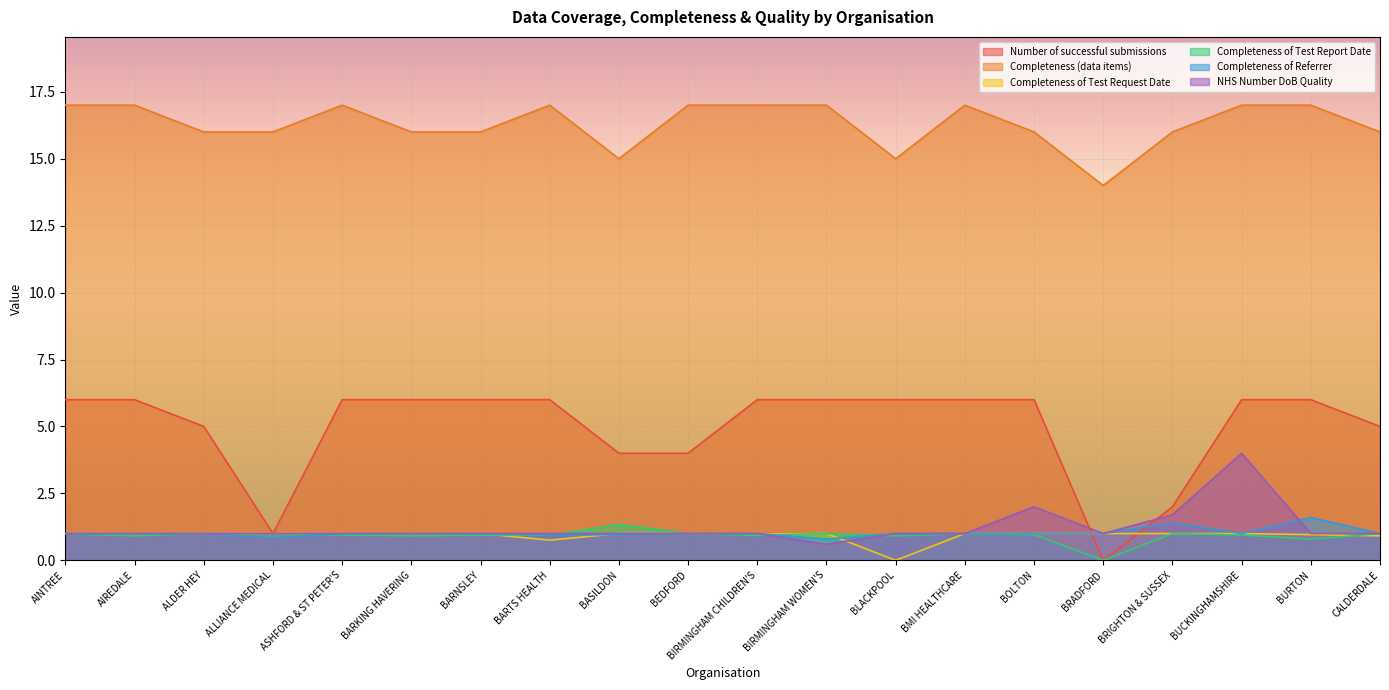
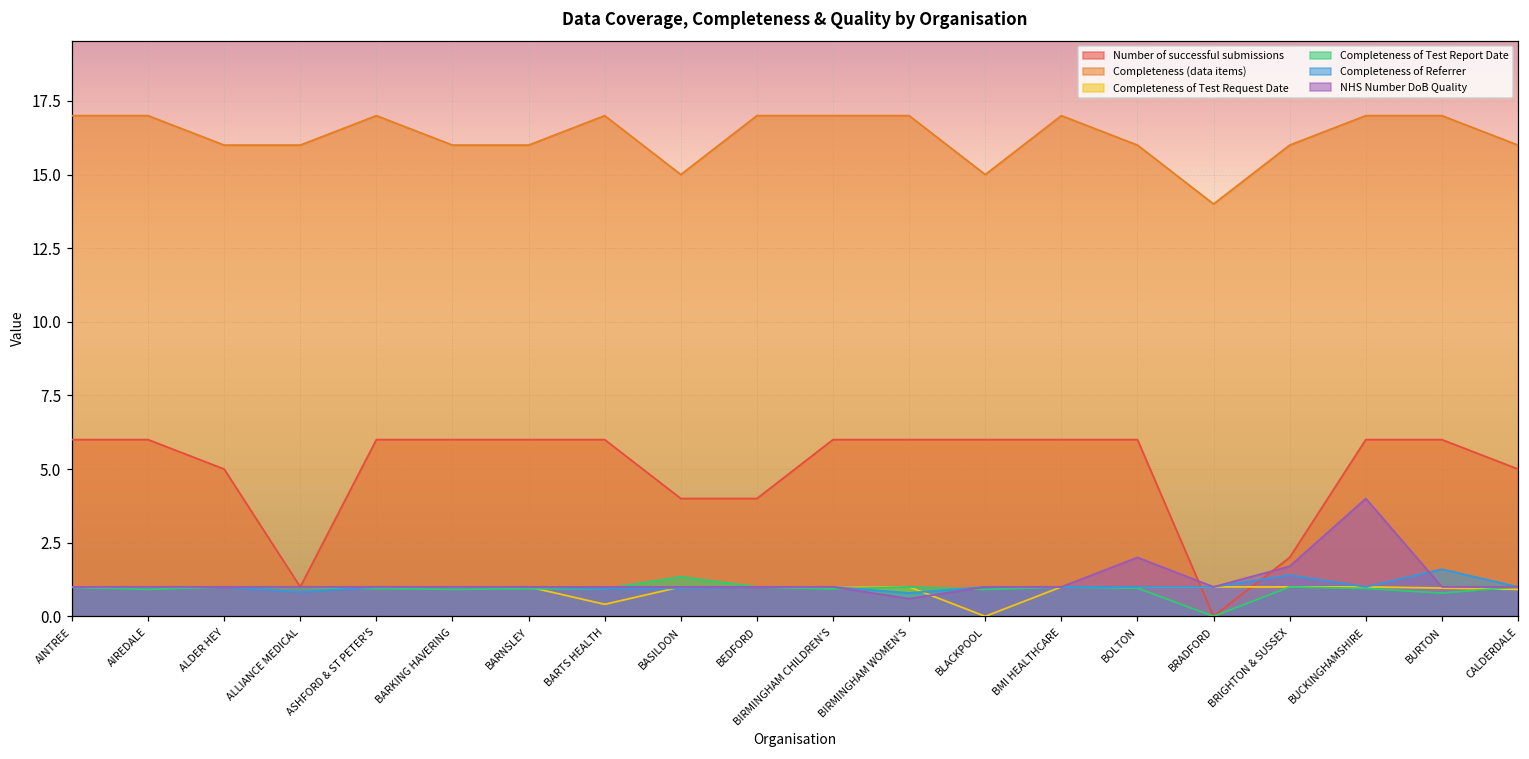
Completeness of Test Request Date, BARTS HEALTH: 0.8 -> 0.4
